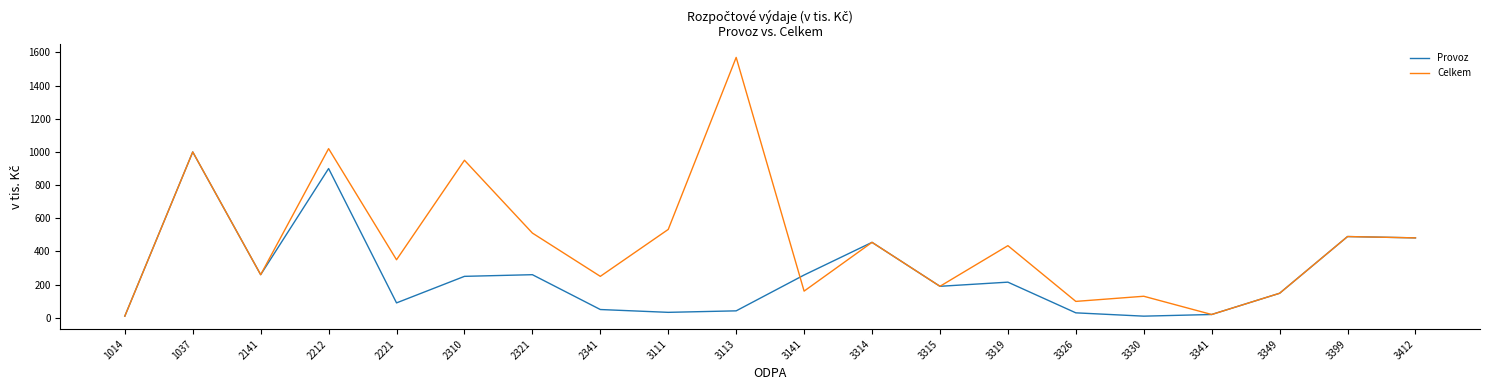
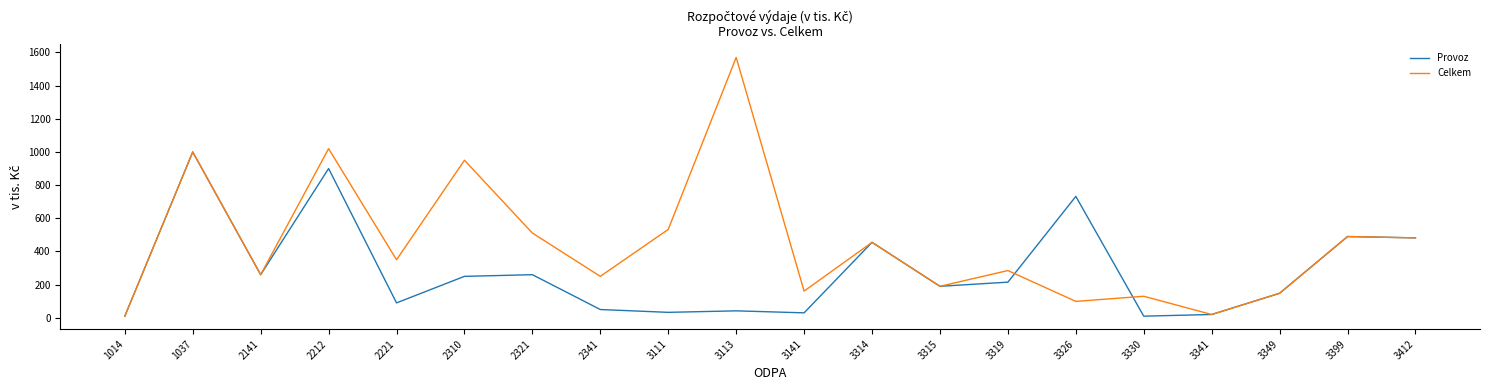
Provoz, 3141: 260 -> 30
Celkem, 3319: 440 -> 290
Provoz, 3326: 30 -> 730
